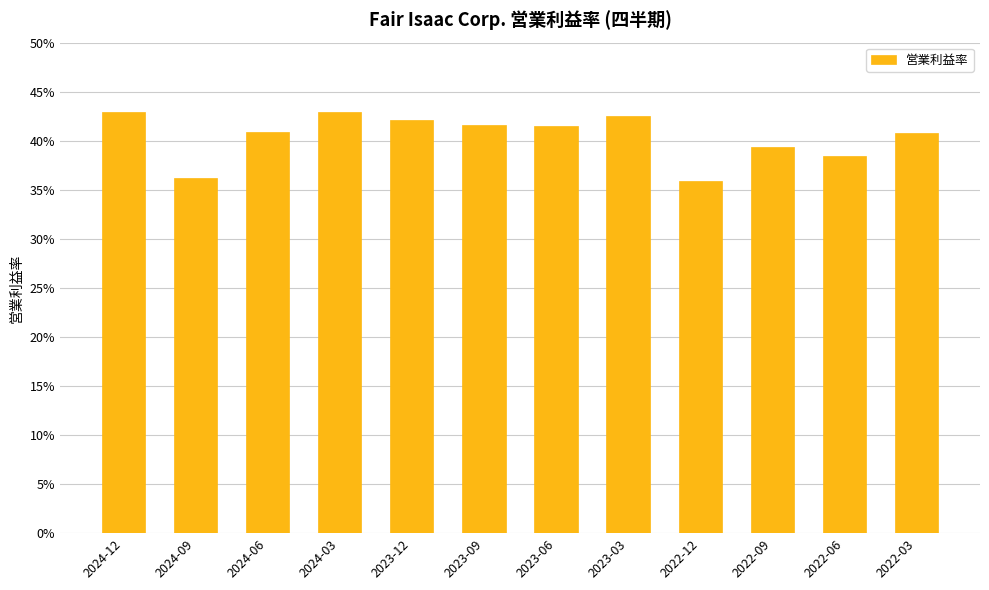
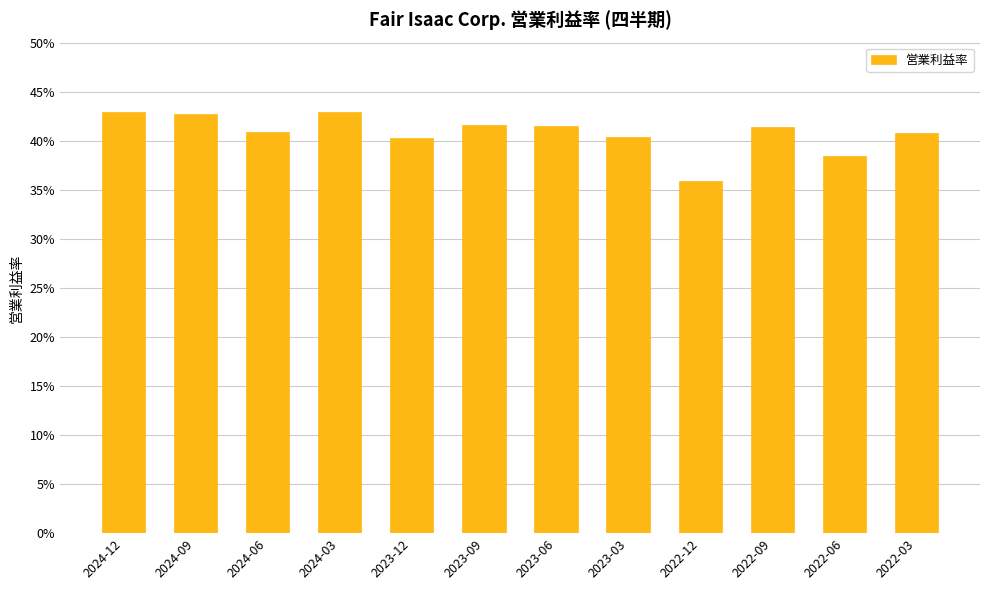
2024-09: 36% -> 43%
2023-12: 42% -> 40%
2023-03: 43% -> 40%
2022-09: 39% -> 41%
